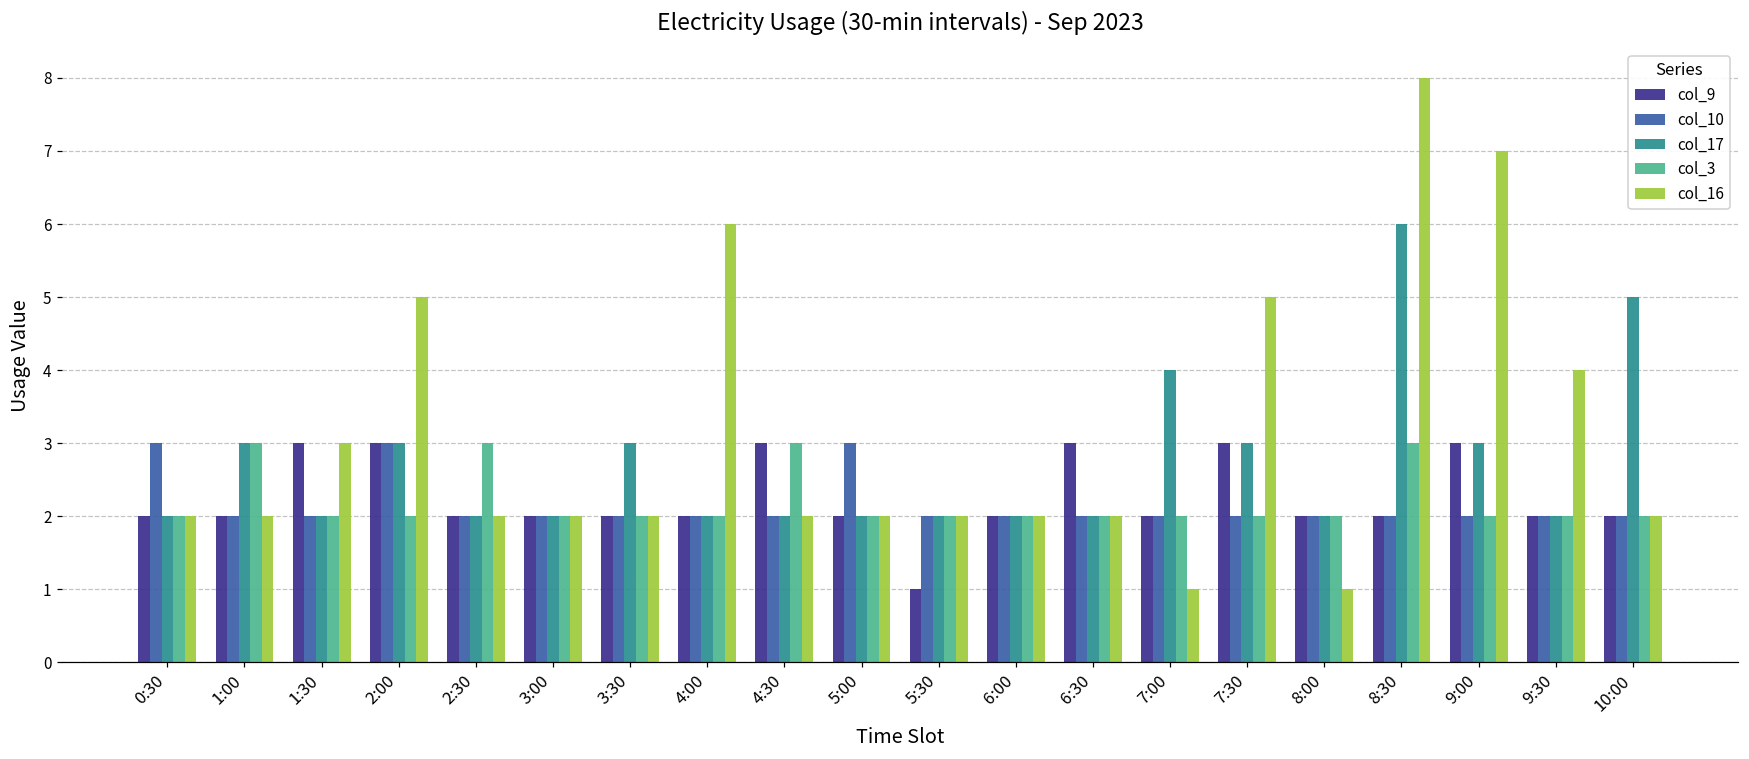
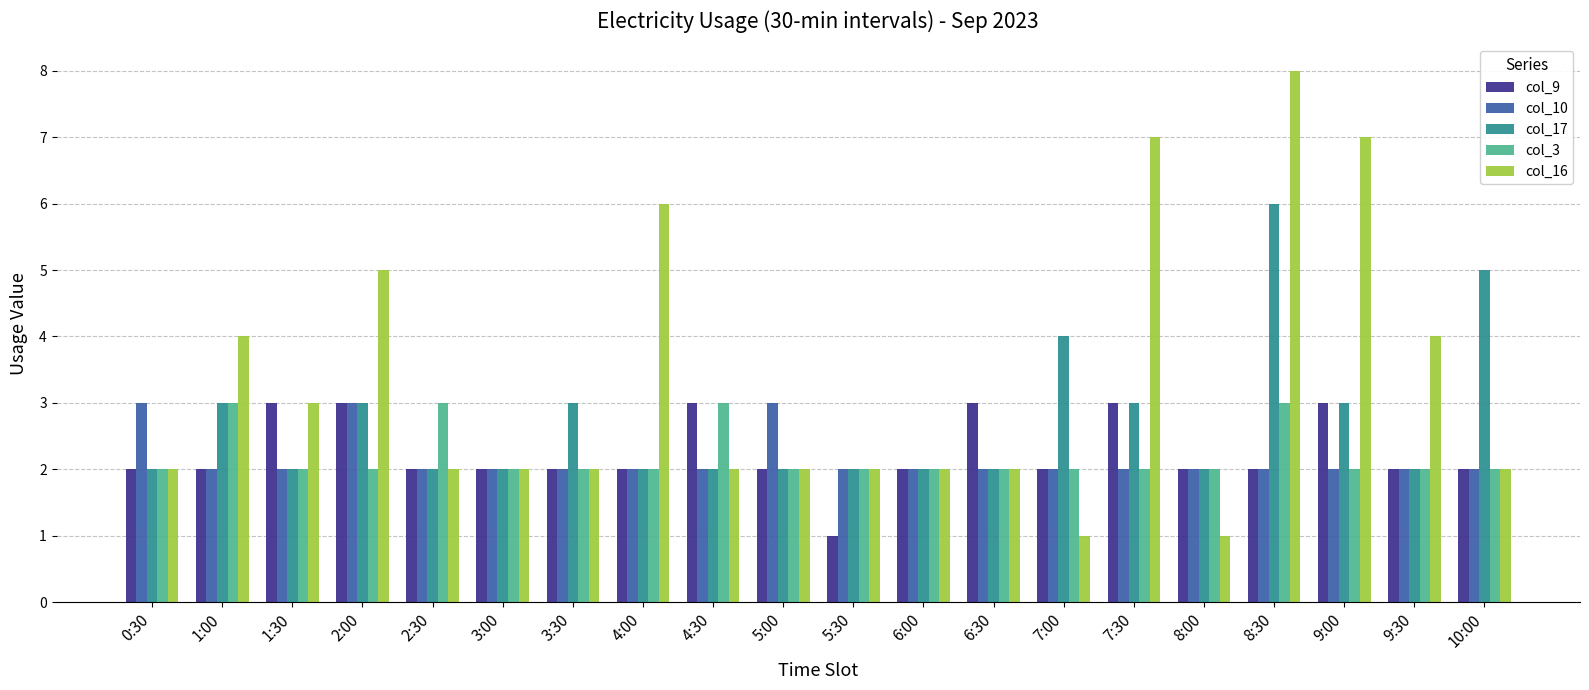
col_16, 1:00: 2 -> 4
col_16, 7:30: 5 -> 7
